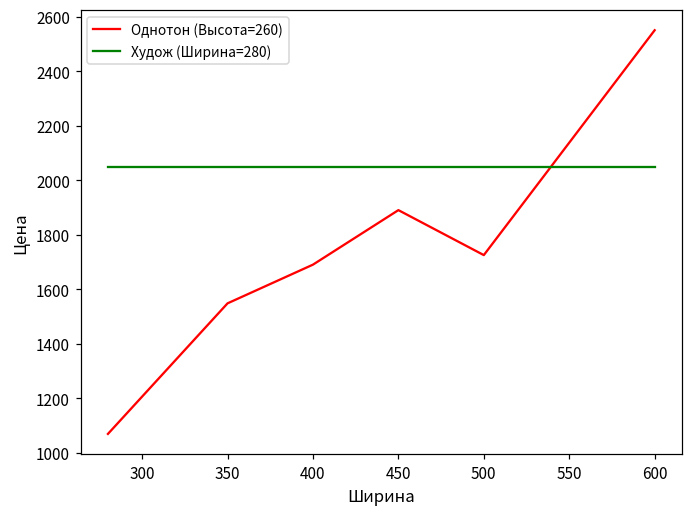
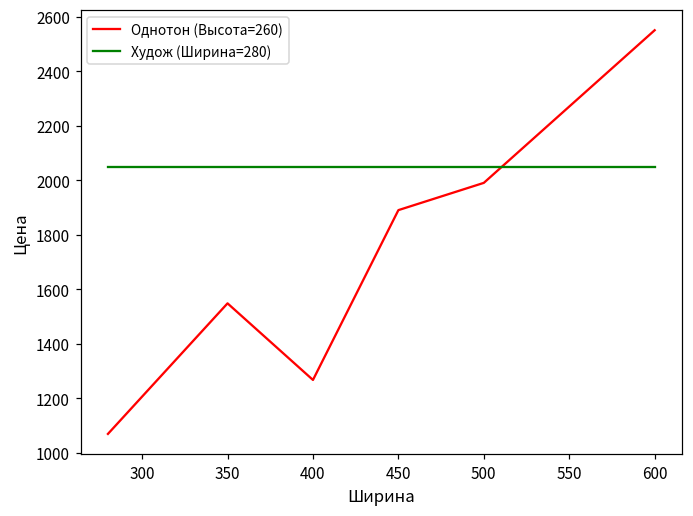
Однотон (Высота=260), 400: 1690 -> 1270
Однотон (Высота=260), 500: 1730 -> 1990
